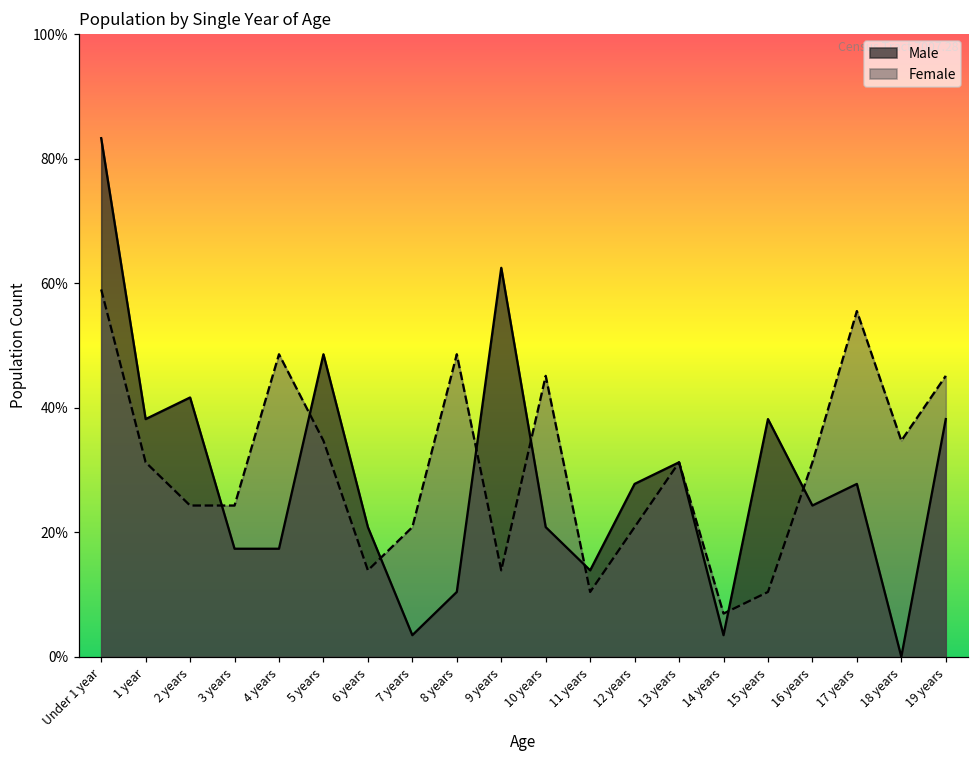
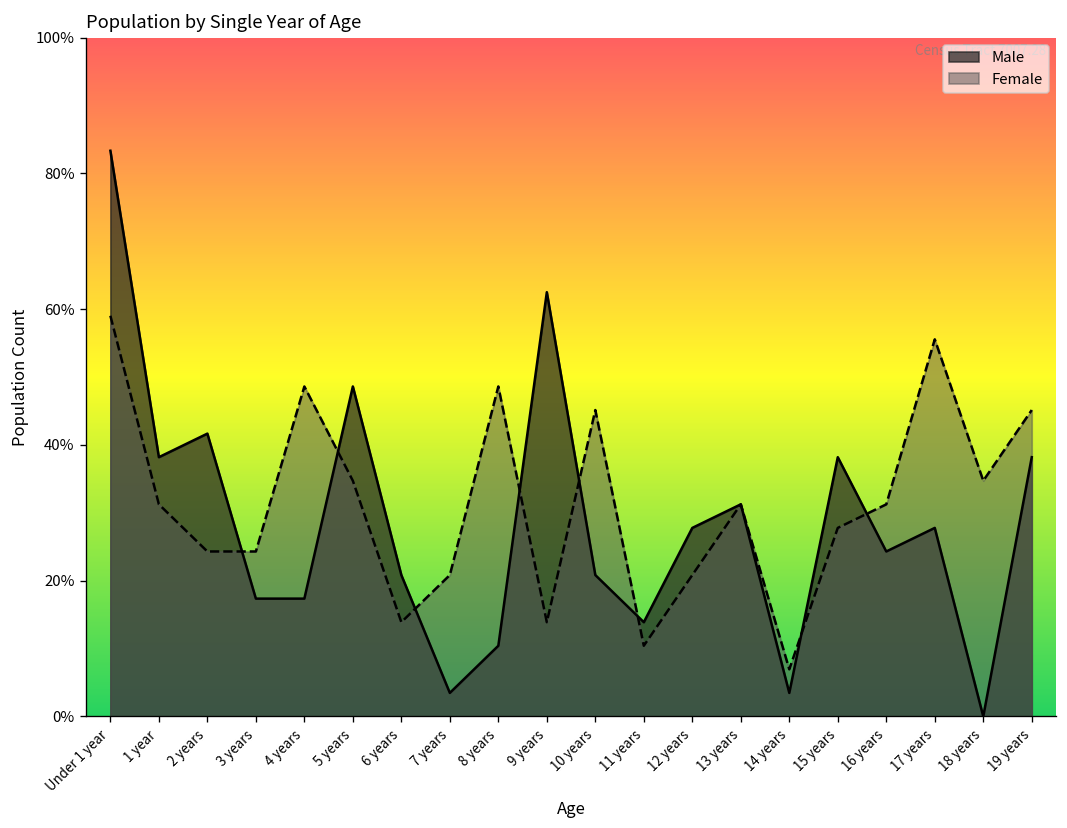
Female, 15 years: 10% -> 28%
